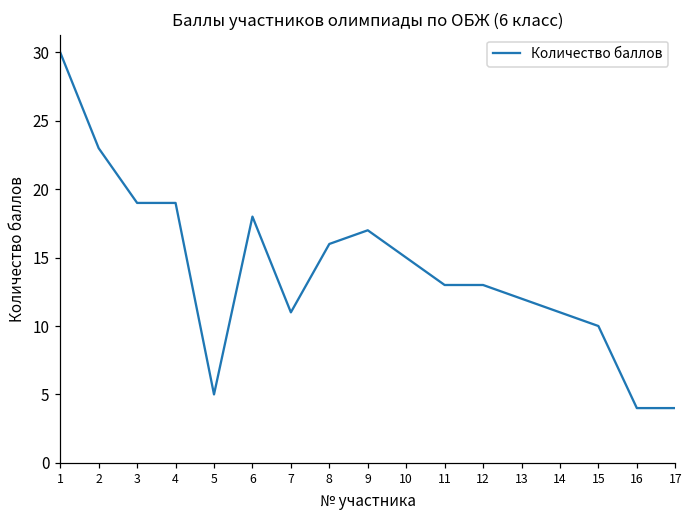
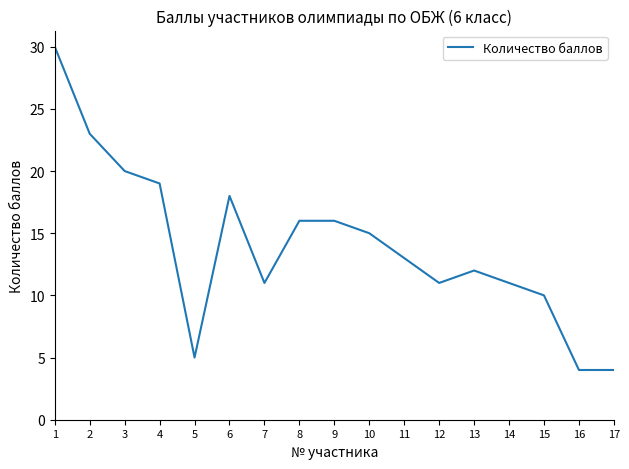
3: 19 -> 20
9: 17 -> 16
12: 13 -> 11
